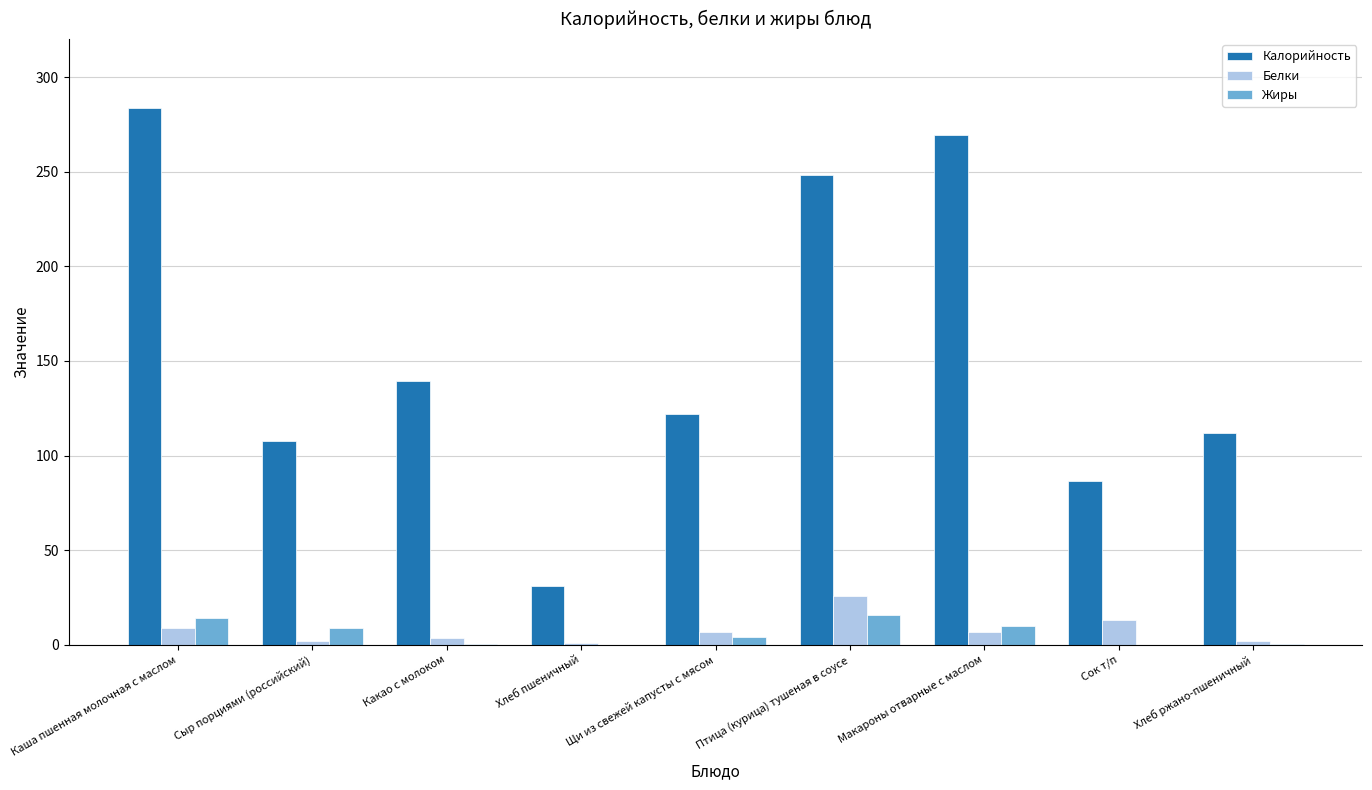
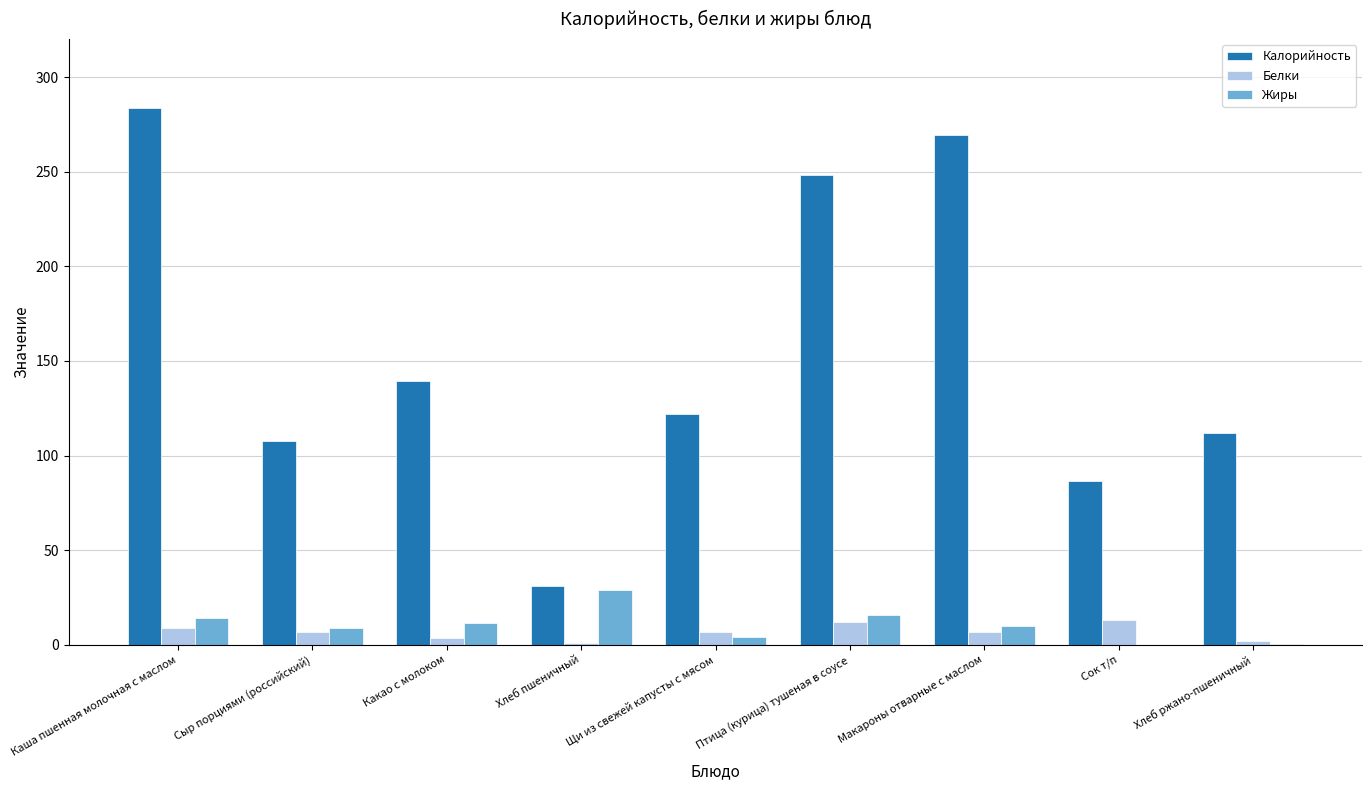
Белки, Сыр порциями (российский): 2 -> 7
Жиры, Какао с молоком: 1 -> 12
Жиры, Хлеб пшеничный: 0 -> 29
Белки, Птица (курица) тушеная в соусе: 26 -> 12
